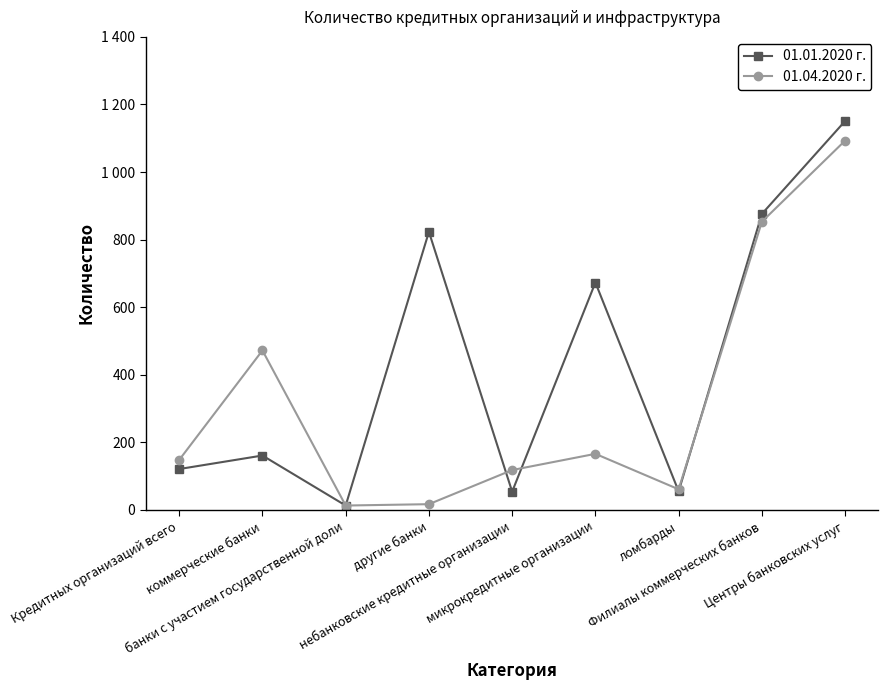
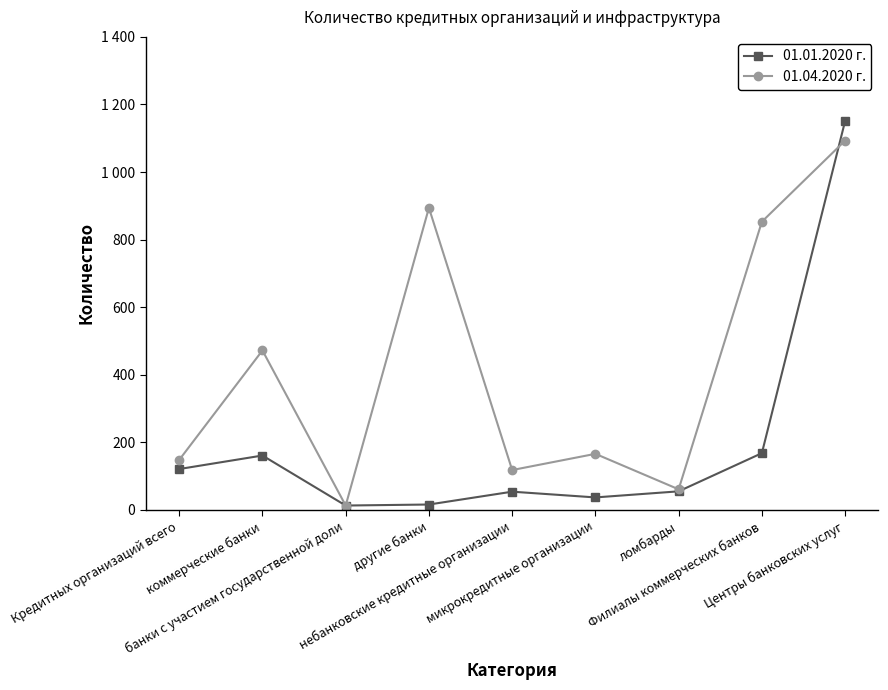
01.01.2020 г., другие банки: 820 -> 20
01.04.2020 г., другие банки: 20 -> 890
01.01.2020 г., микрокредитные организации: 670 -> 40
01.01.2020 г., Филиалы коммерческих банков: 880 -> 170
